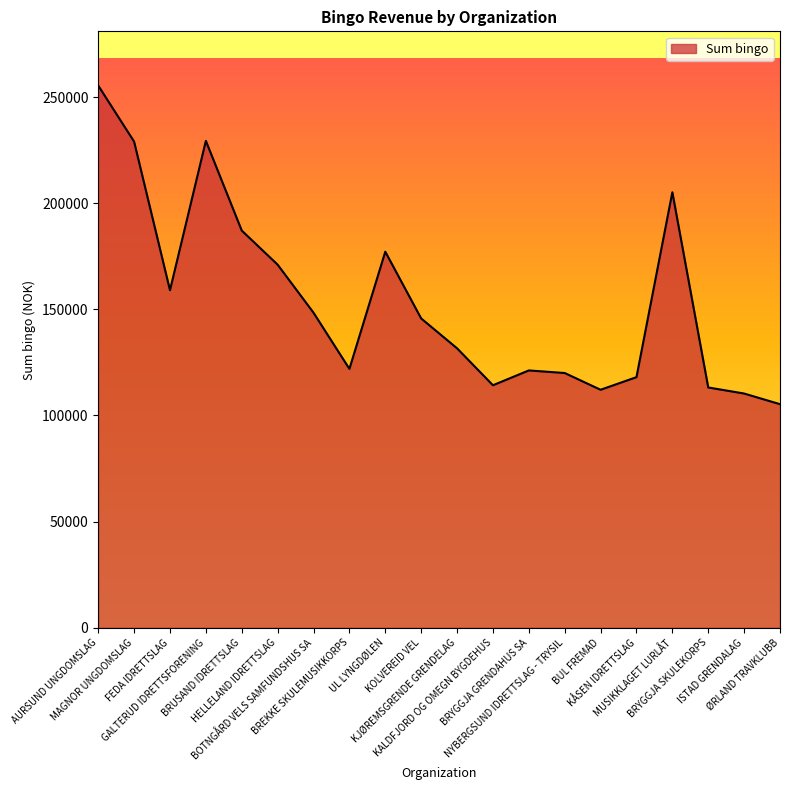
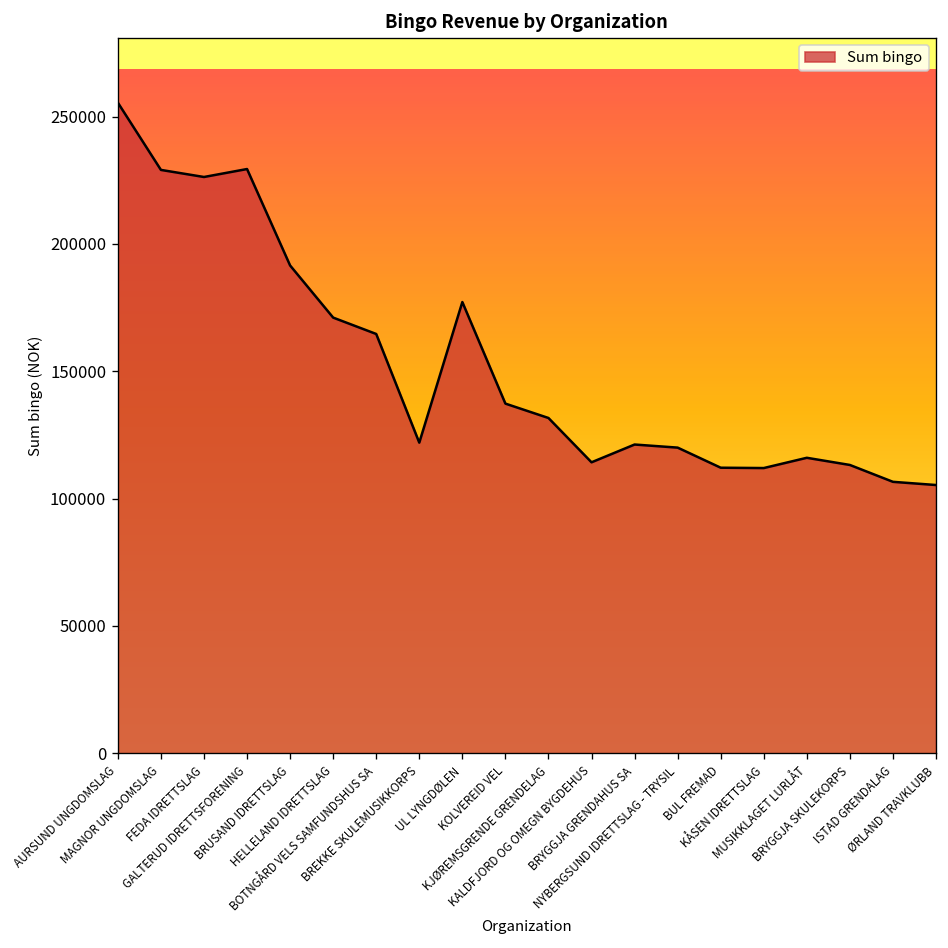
FEDA IDRETTSLAG: 159000 -> 226000
BRUSAND IDRETTSLAG: 187000 -> 192000
BOTNGÅRD VELS SAMFUNDSHUS SA: 148000 -> 165000
KOLVEREID VEL: 146000 -> 137000
KÅSEN IDRETTSLAG: 118000 -> 112000
MUSIKKLAGET LURLÅT: 205000 -> 116000
ISTAD GRENDALAG: 110000 -> 107000
